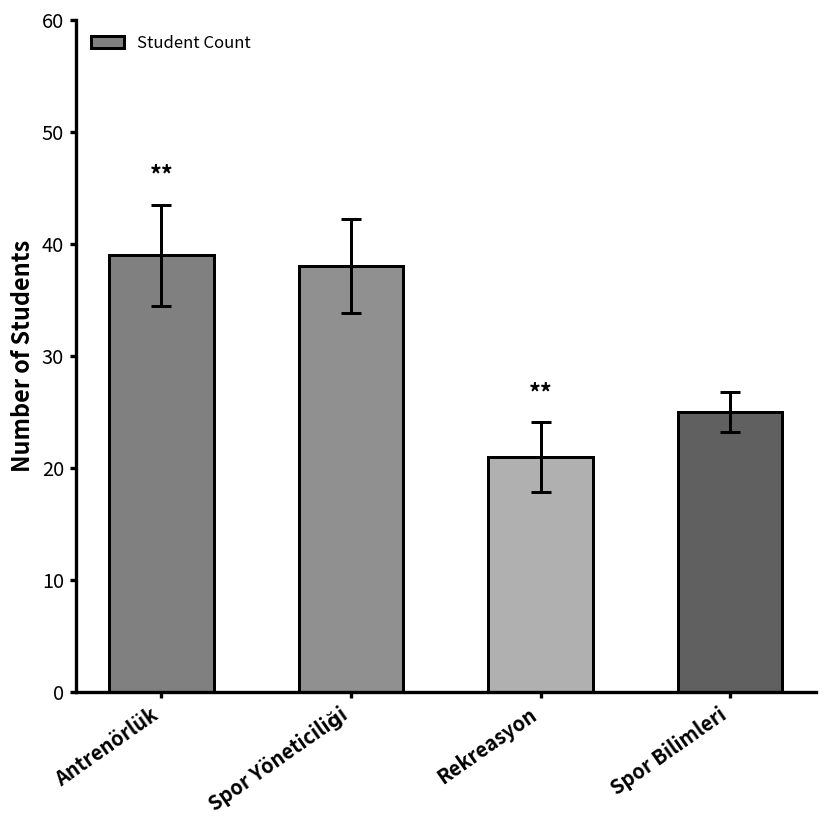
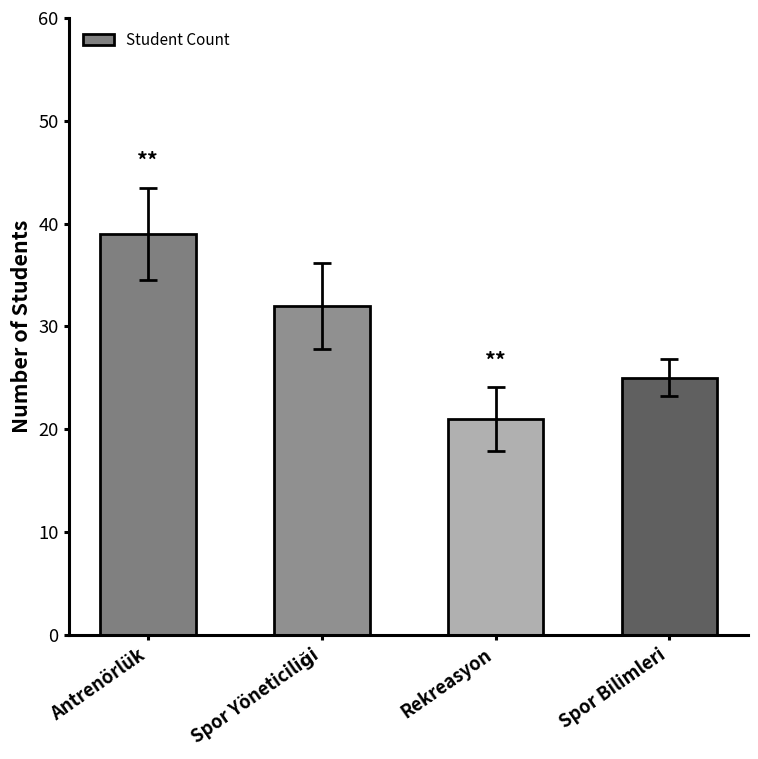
Student Count, Spor Yöneticiliği: 38 -> 32
